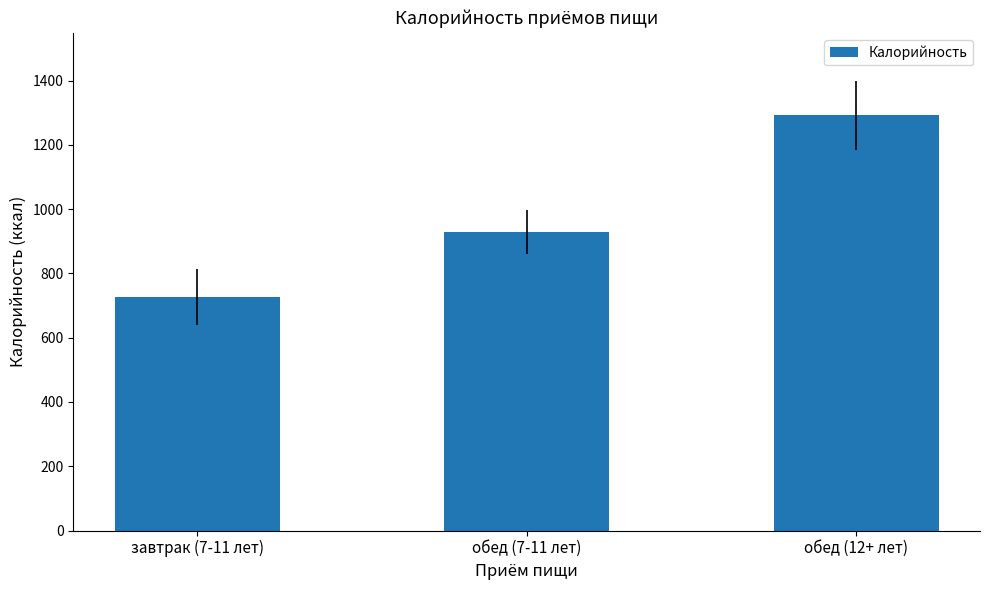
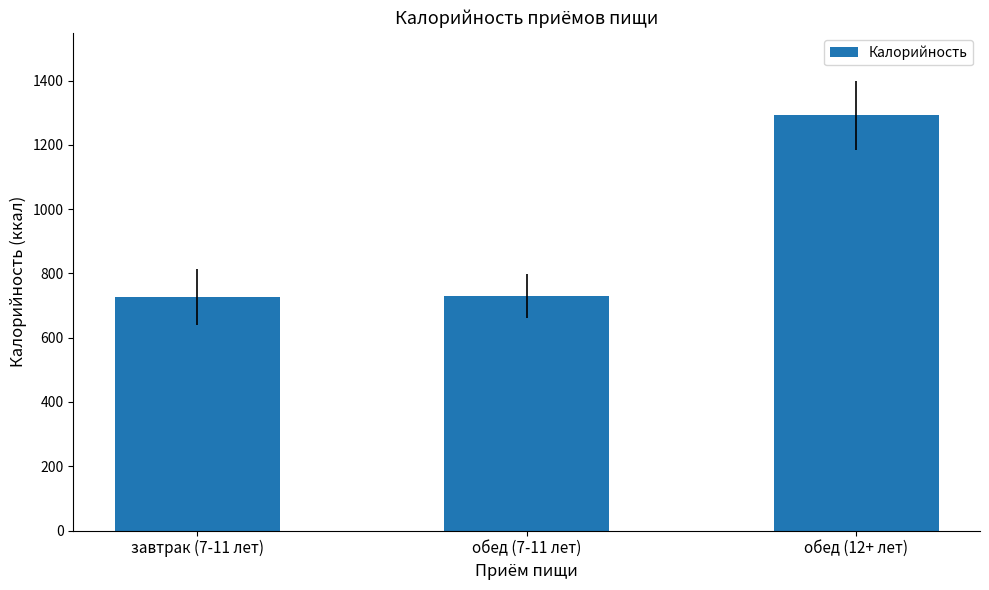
обед (7-11 лет): 930 -> 730
